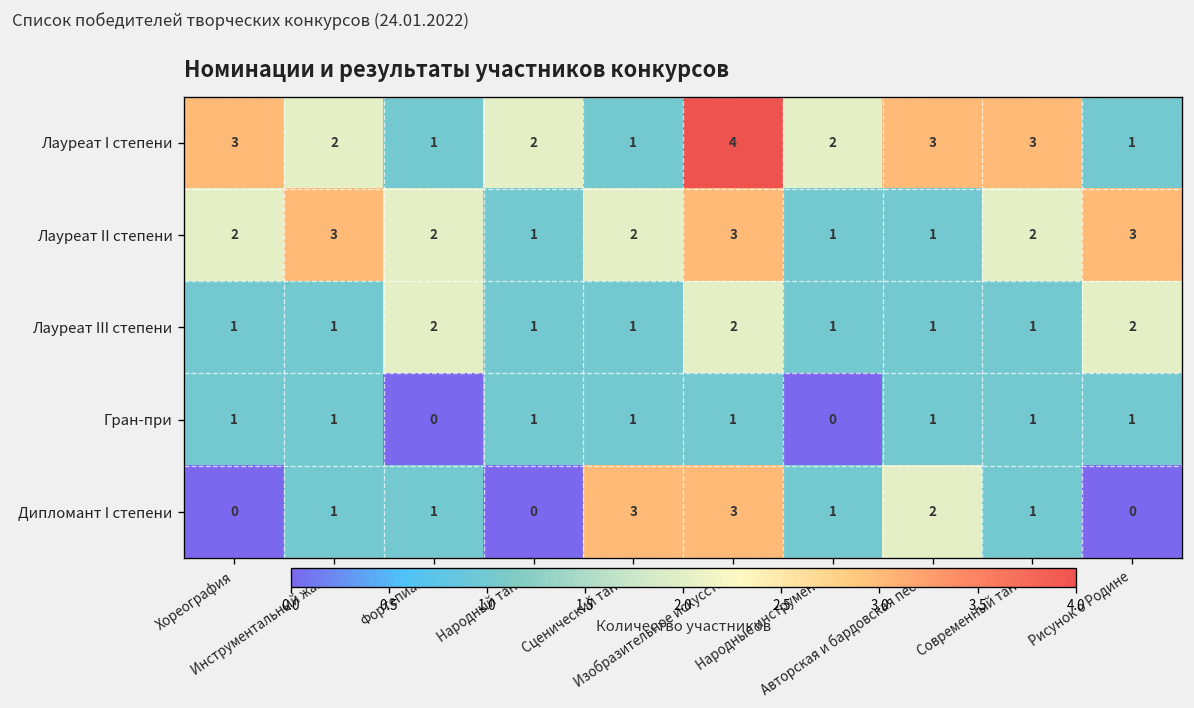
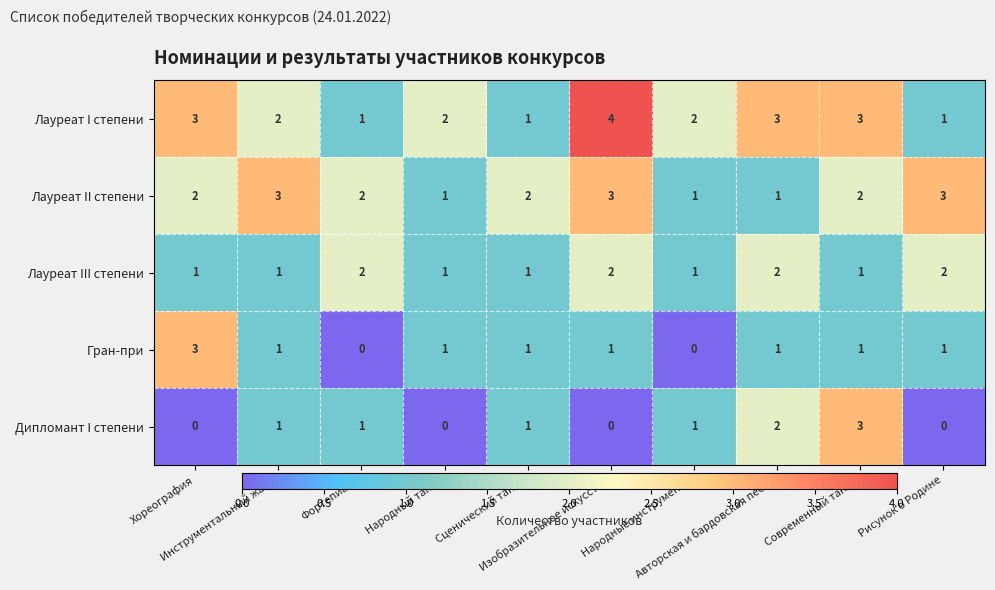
Лауреат III степени, Авторская и бардовская песня: 1 -> 2
Гран-при, Хореография: 1 -> 3
Дипломант I степени, Сценический танец: 3 -> 1
Дипломант I степени, Изобразительное искусство: 3 -> 0
Дипломант I степени, Современный танец: 1 -> 3
